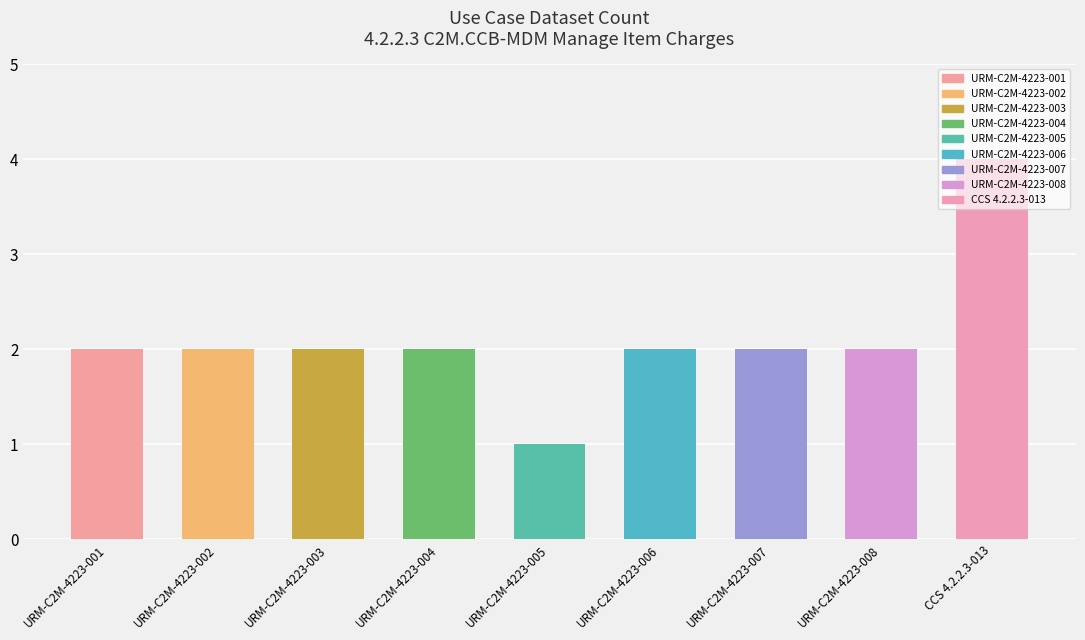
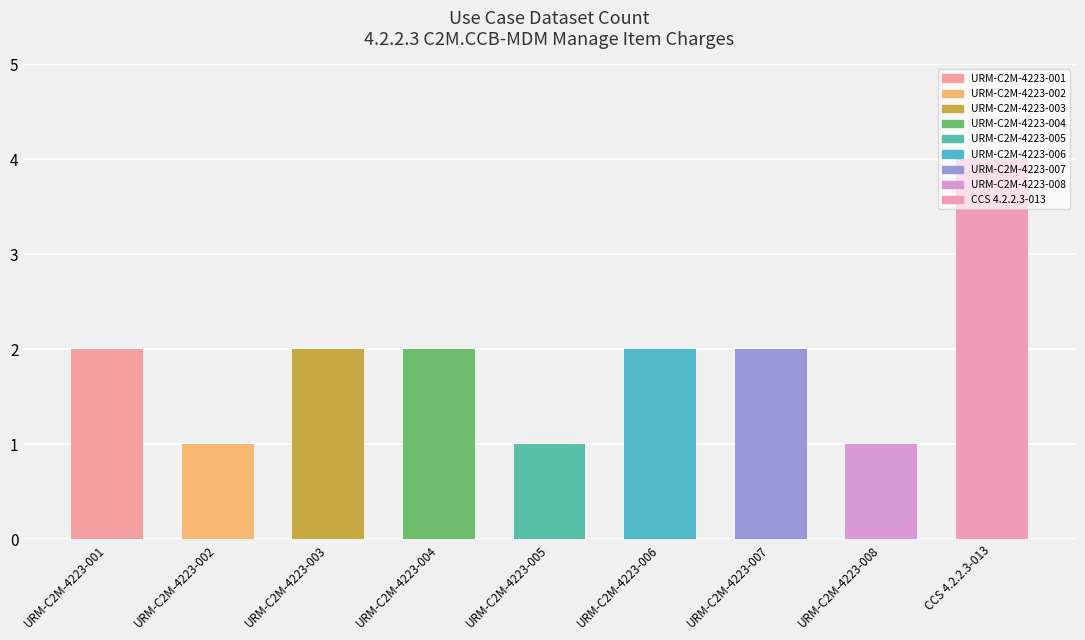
URM-C2M-4223-002: 2 -> 1
URM-C2M-4223-008: 2 -> 1
